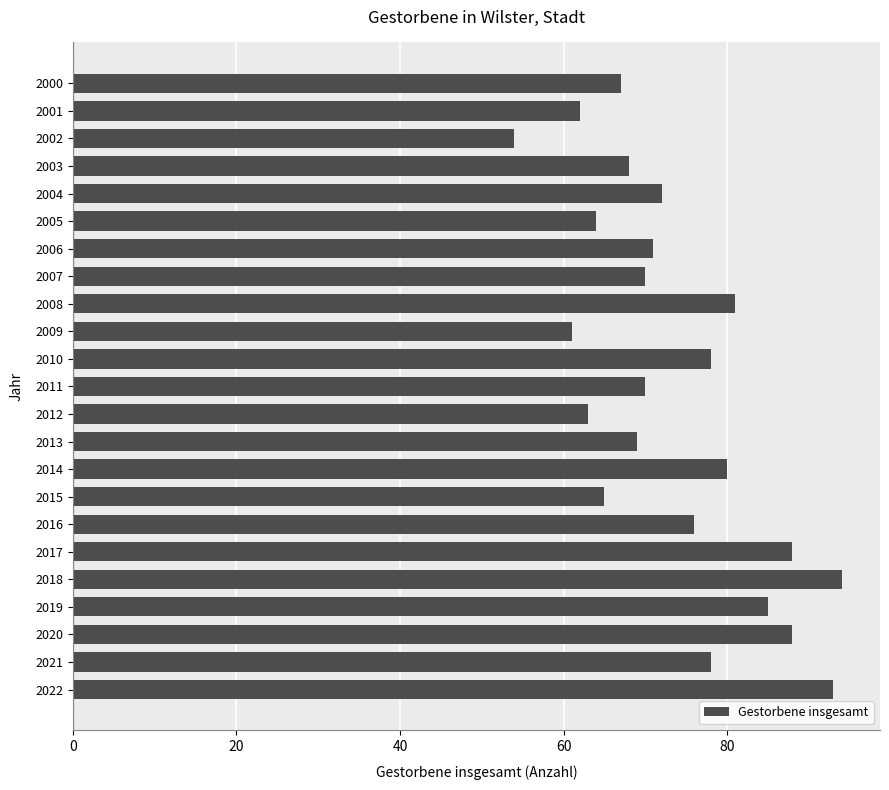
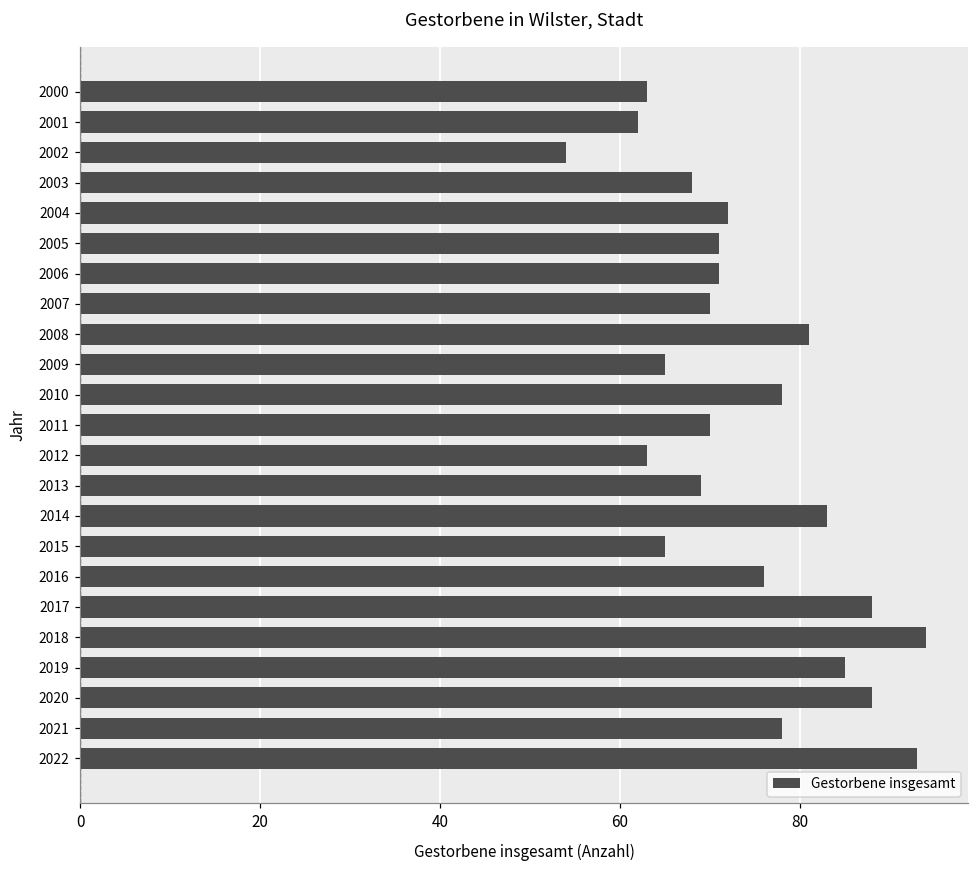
2000: 67 -> 63
2005: 64 -> 71
2009: 61 -> 65
2014: 80 -> 83
